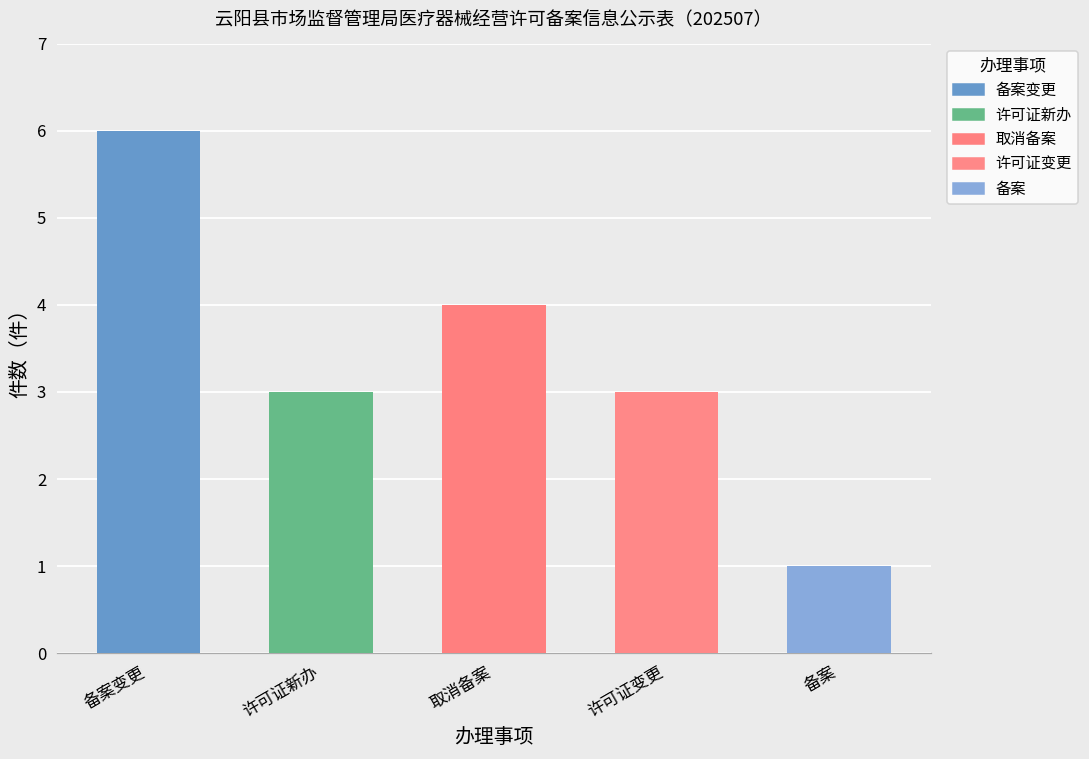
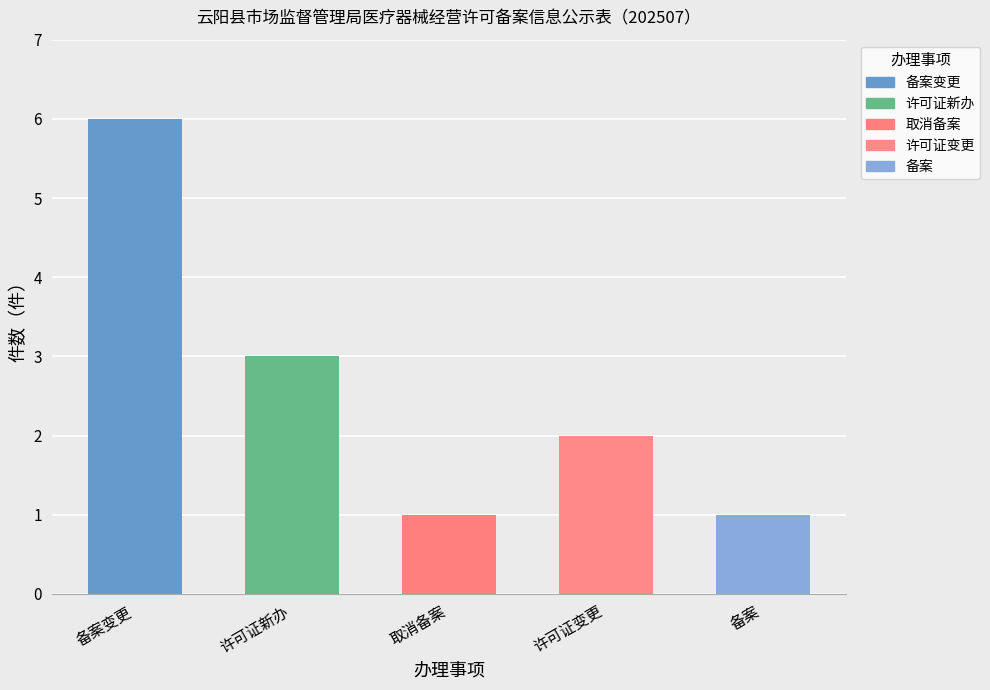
取消备案: 4 -> 1
许可证变更: 3 -> 2
